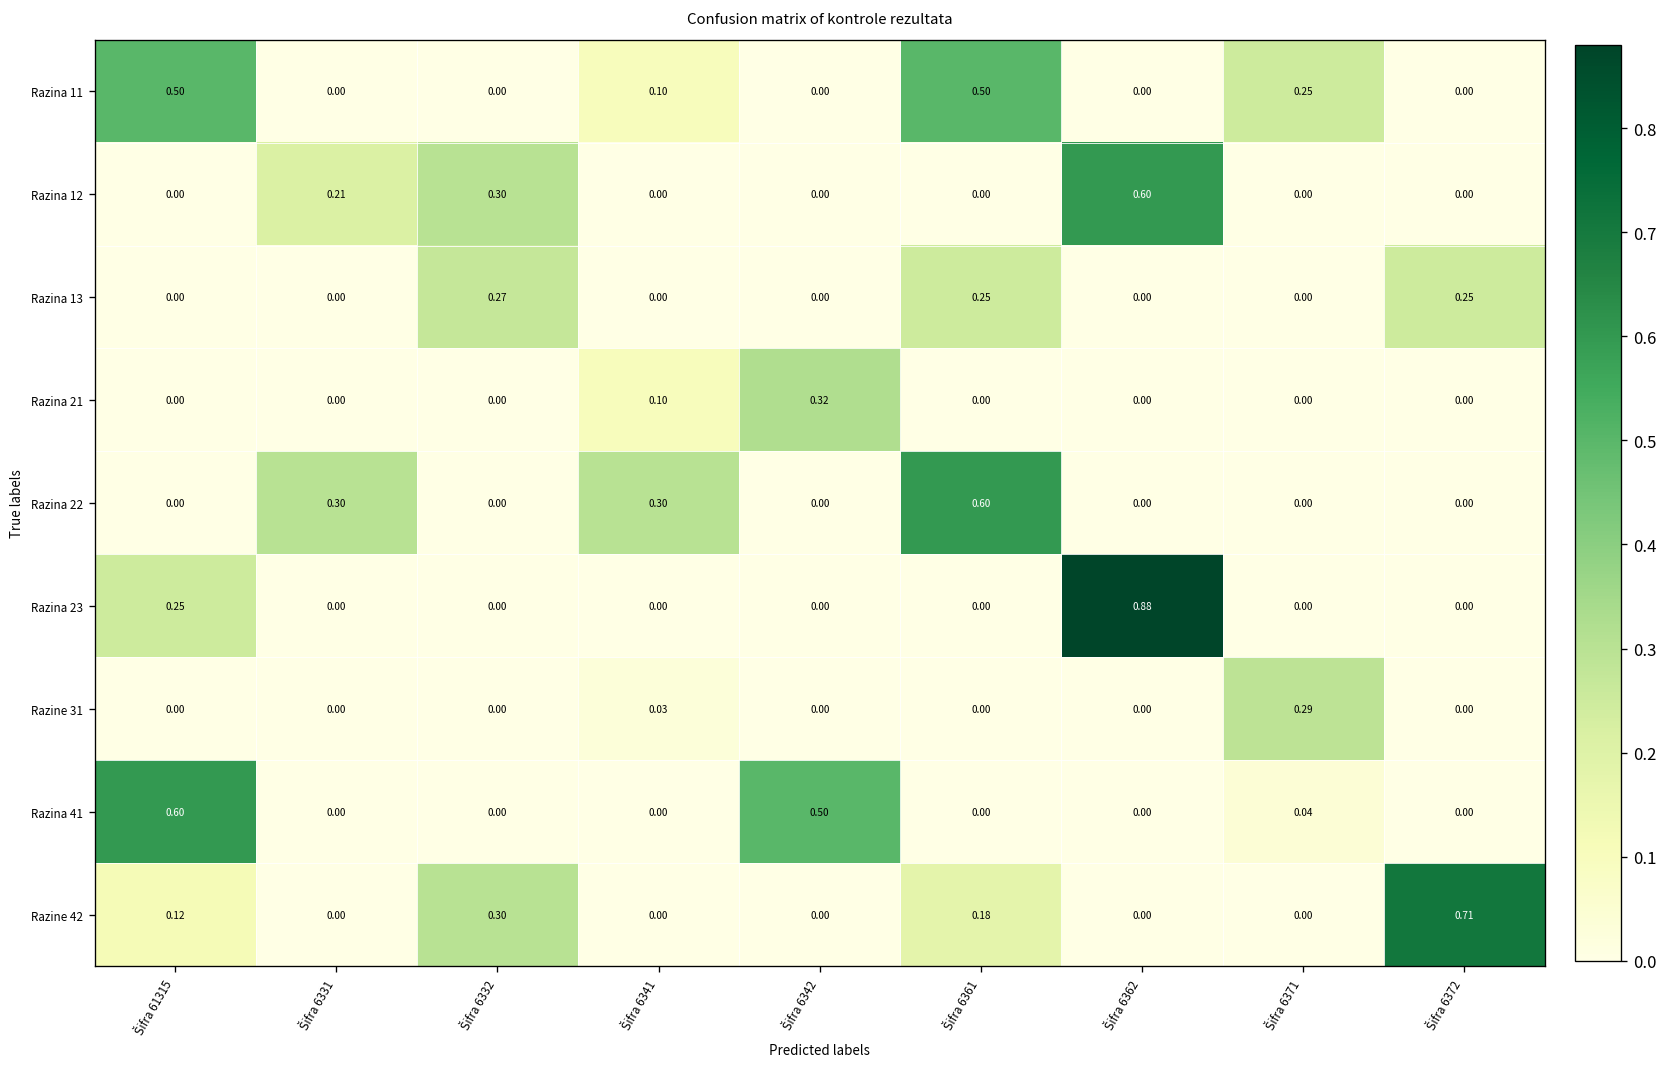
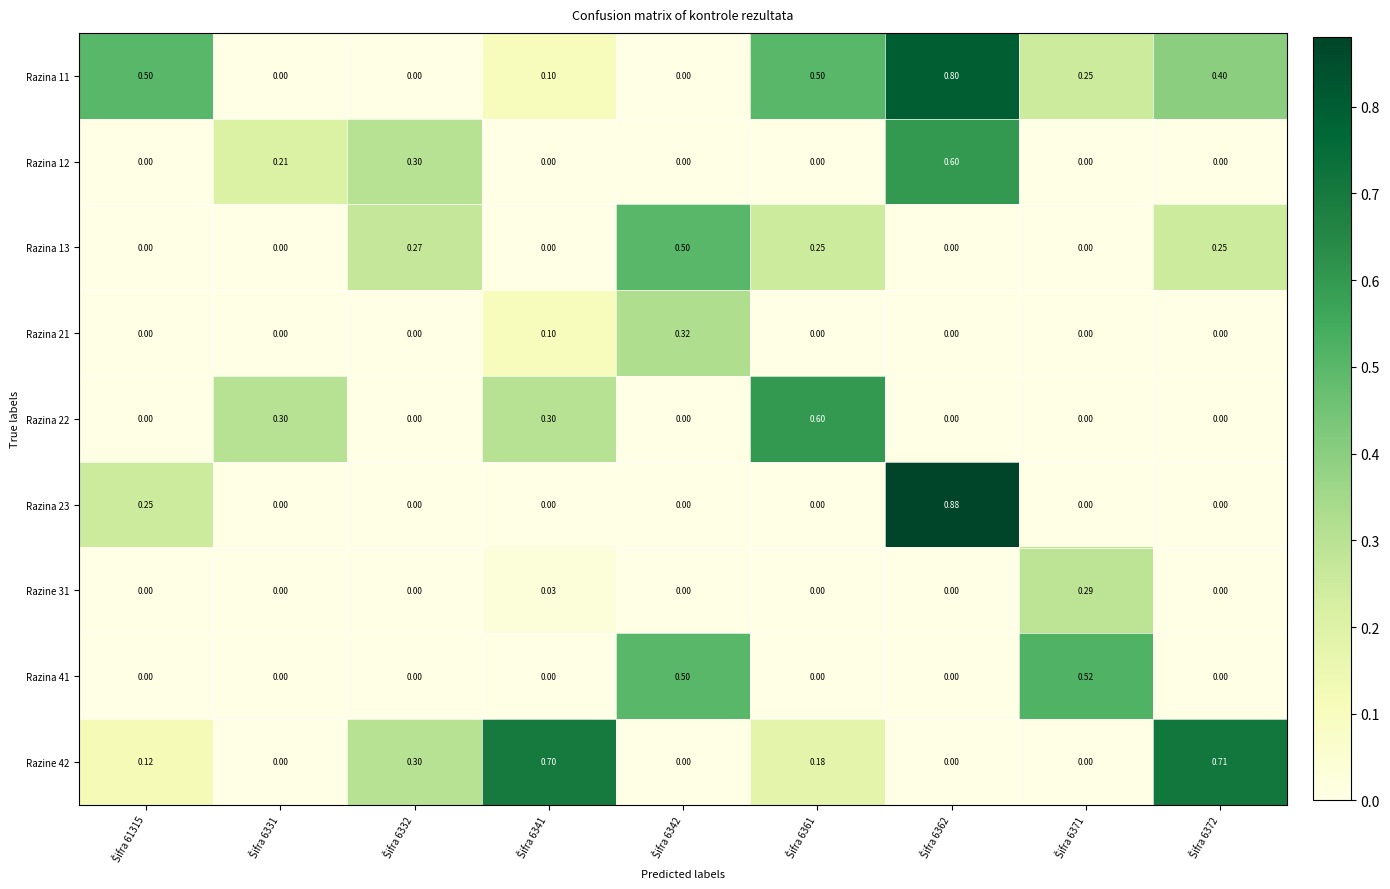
Razina 11, Šifra 6362: 0.00 -> 0.80
Razina 11, Šifra 6372: 0.00 -> 0.40
Razina 13, Šifra 6342: 0.00 -> 0.50
Razina 41, Šifra 61315: 0.60 -> 0.00
Razina 41, Šifra 6371: 0.04 -> 0.52
Razine 42, Šifra 6341: 0.00 -> 0.70
